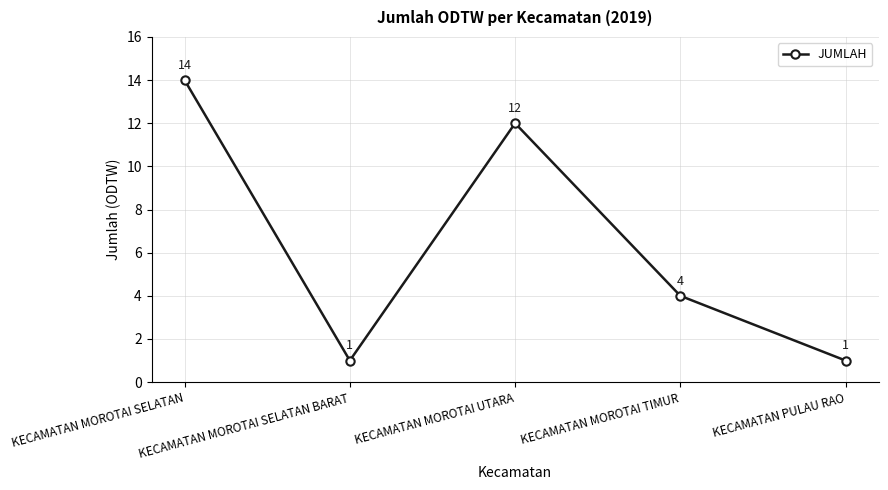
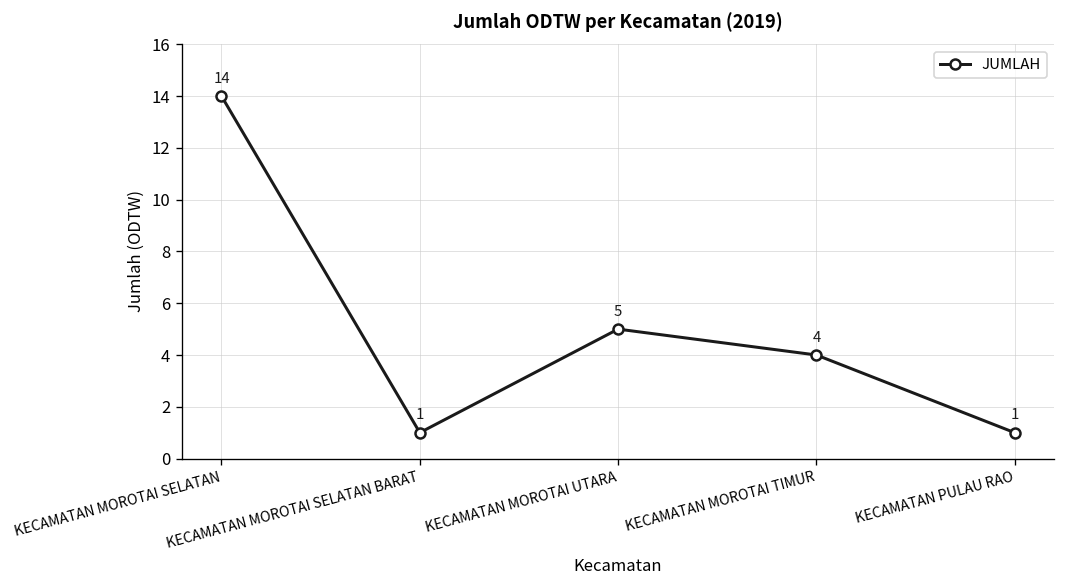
KECAMATAN MOROTAI UTARA: 12 -> 5
